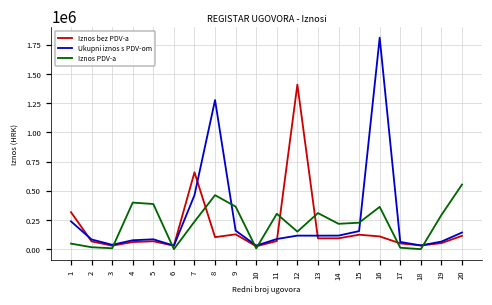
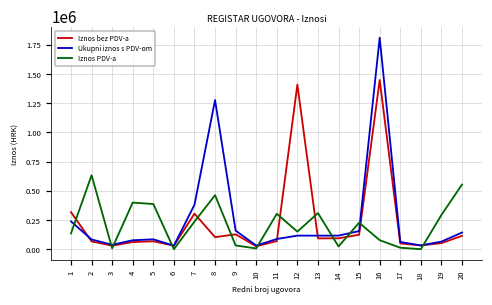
Iznos PDV-a, 1: 50000 -> 140000
Iznos PDV-a, 2: 20000 -> 630000
Iznos bez PDV-a, 7: 660000 -> 300000
Ukupni iznos s PDV-om, 7: 460000 -> 380000
Iznos PDV-a, 9: 360000 -> 30000
Iznos PDV-a, 14: 220000 -> 20000
Iznos bez PDV-a, 16: 110000 -> 1450000
Iznos PDV-a, 16: 360000 -> 80000
